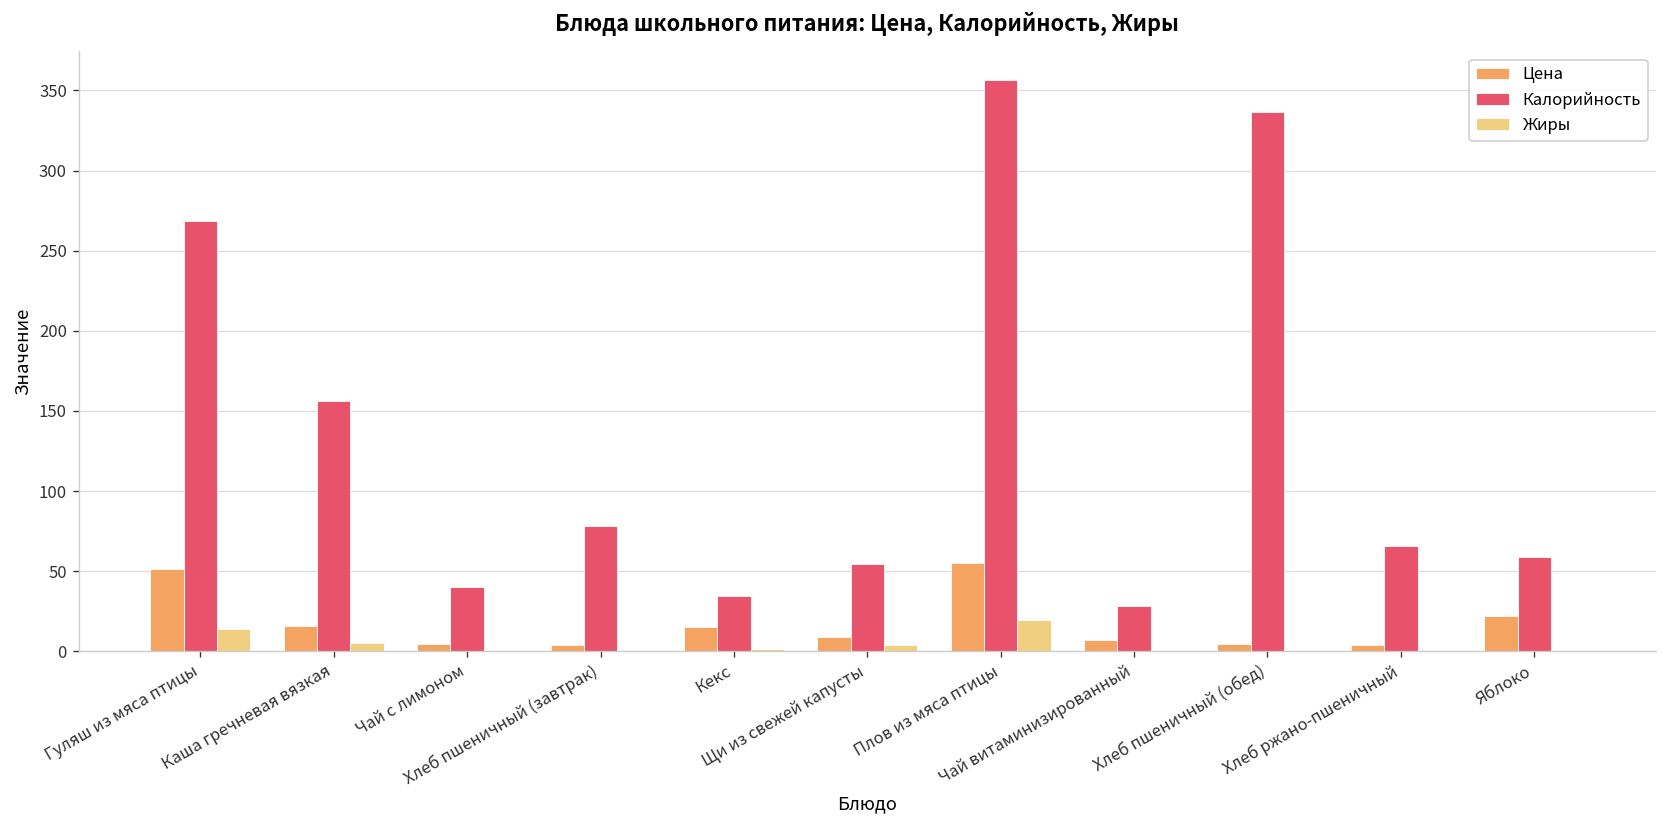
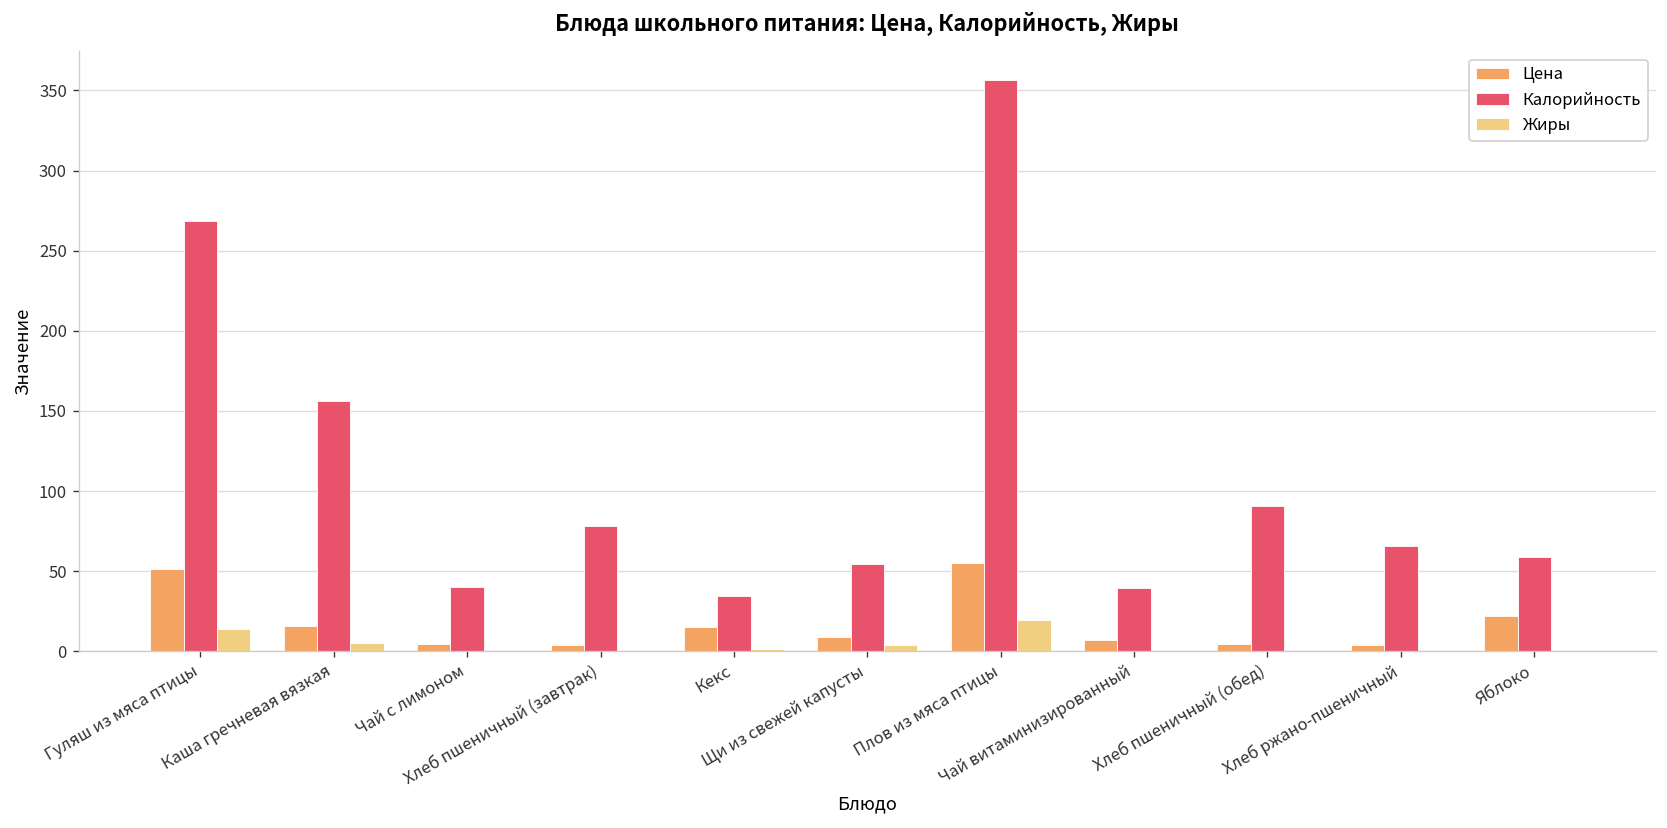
Калорийность, Чай витаминизированный: 29 -> 39
Калорийность, Хлеб пшеничный (обед): 337 -> 91
